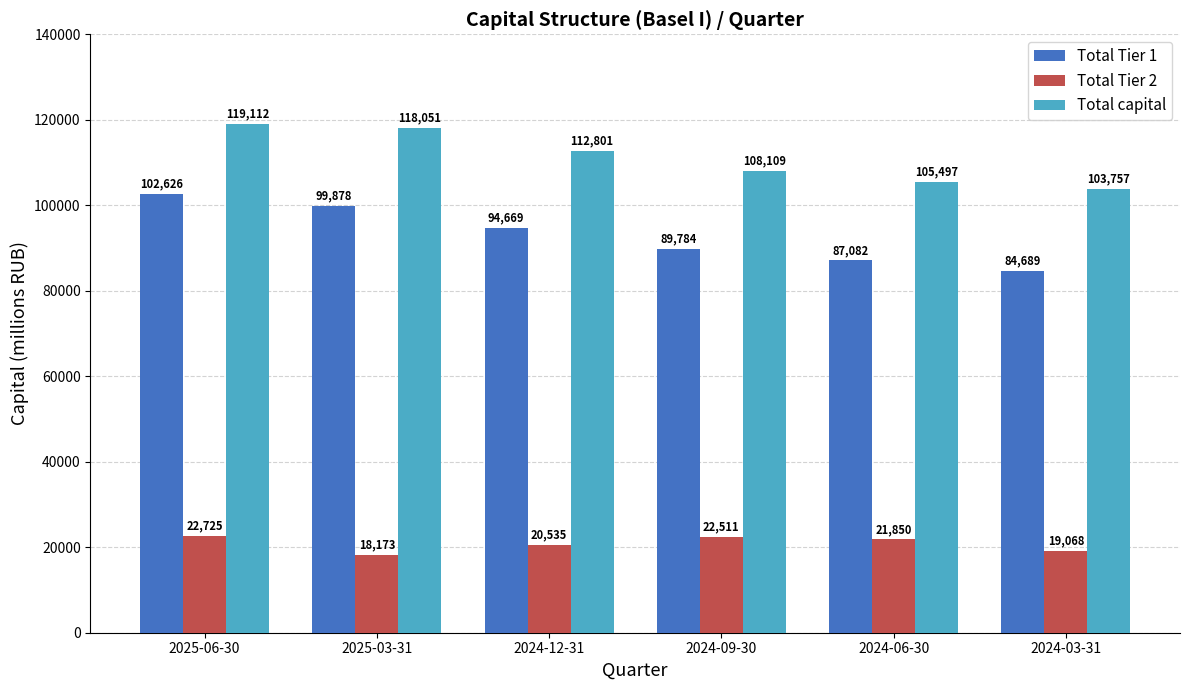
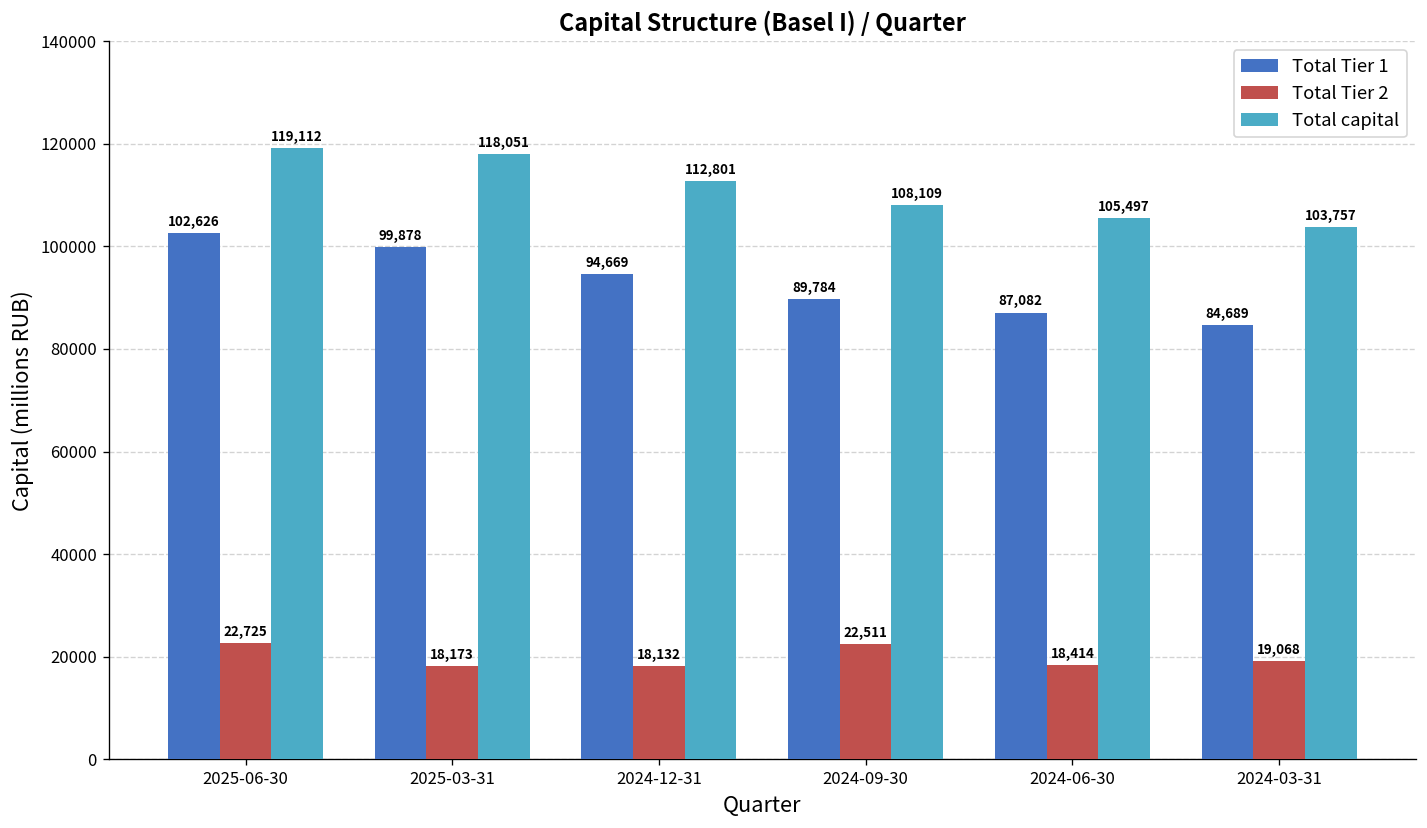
Total Tier 2, 2024-12-31: 20,535 -> 18,132
Total Tier 2, 2024-06-30: 21,850 -> 18,414
